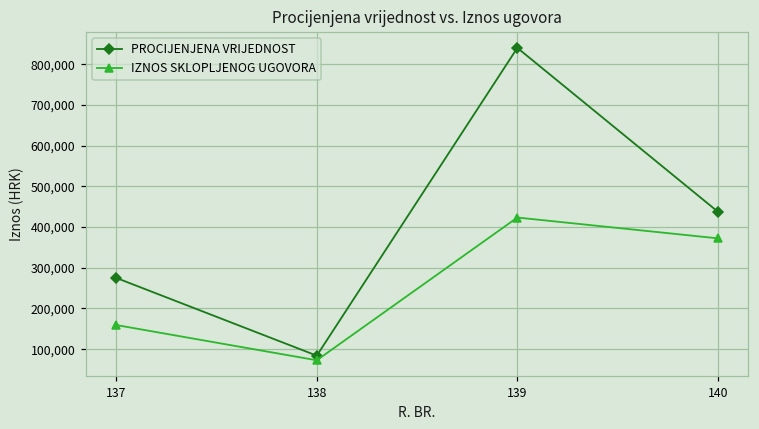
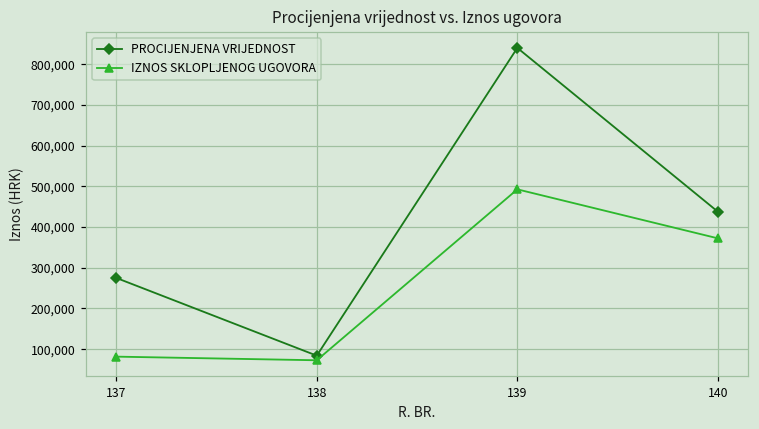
IZNOS SKLOPLJENOG UGOVORA, 137: 160,000 -> 80,000
IZNOS SKLOPLJENOG UGOVORA, 139: 420,000 -> 490,000
